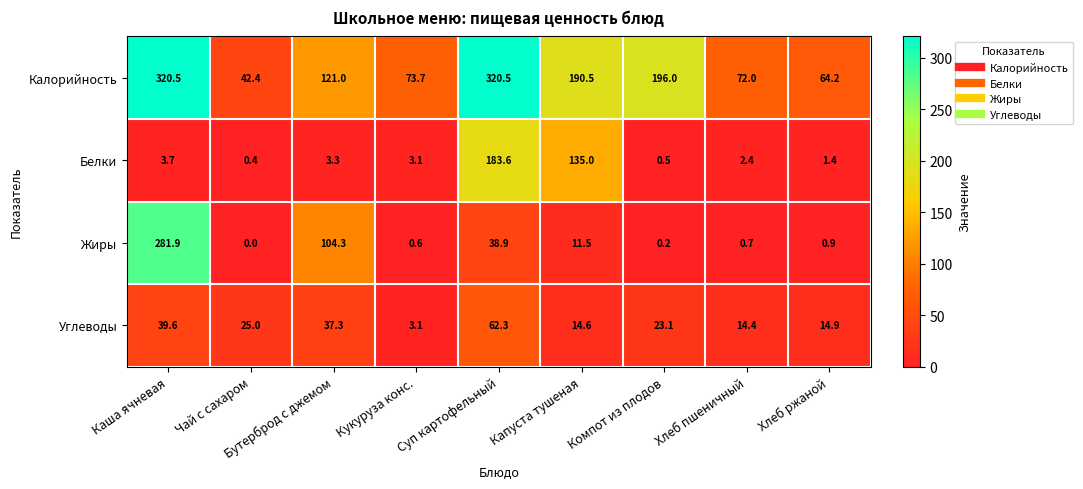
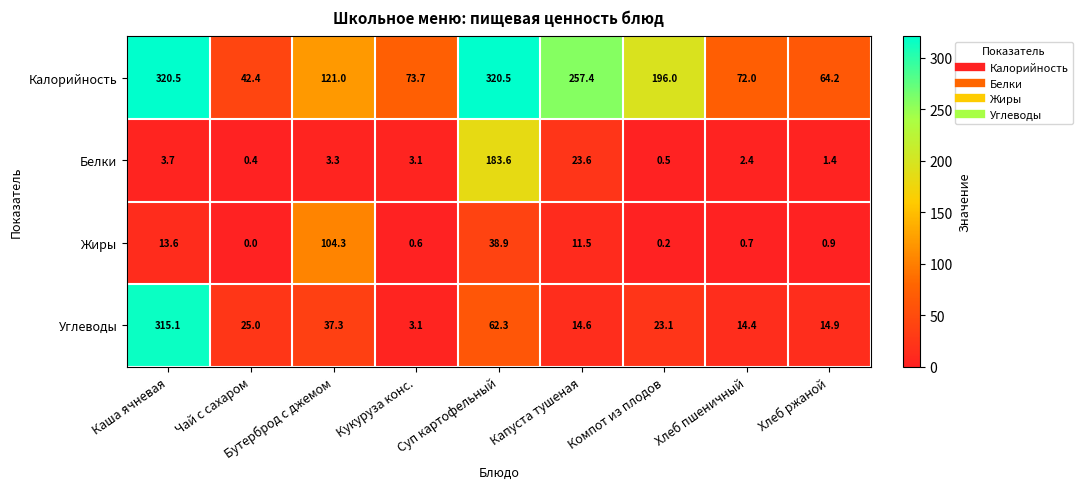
Калорийность, Капуста тушеная: 190.5 -> 257.4
Белки, Капуста тушеная: 135.0 -> 23.6
Жиры, Каша ячневая: 281.9 -> 13.6
Углеводы, Каша ячневая: 39.6 -> 315.1
